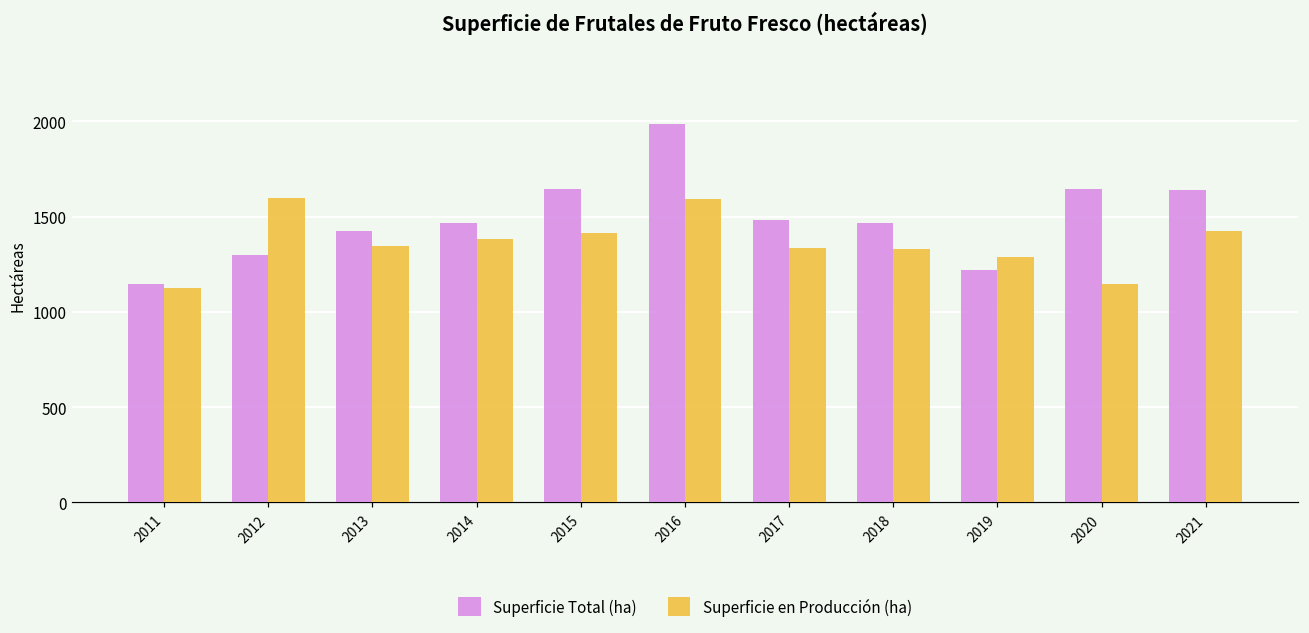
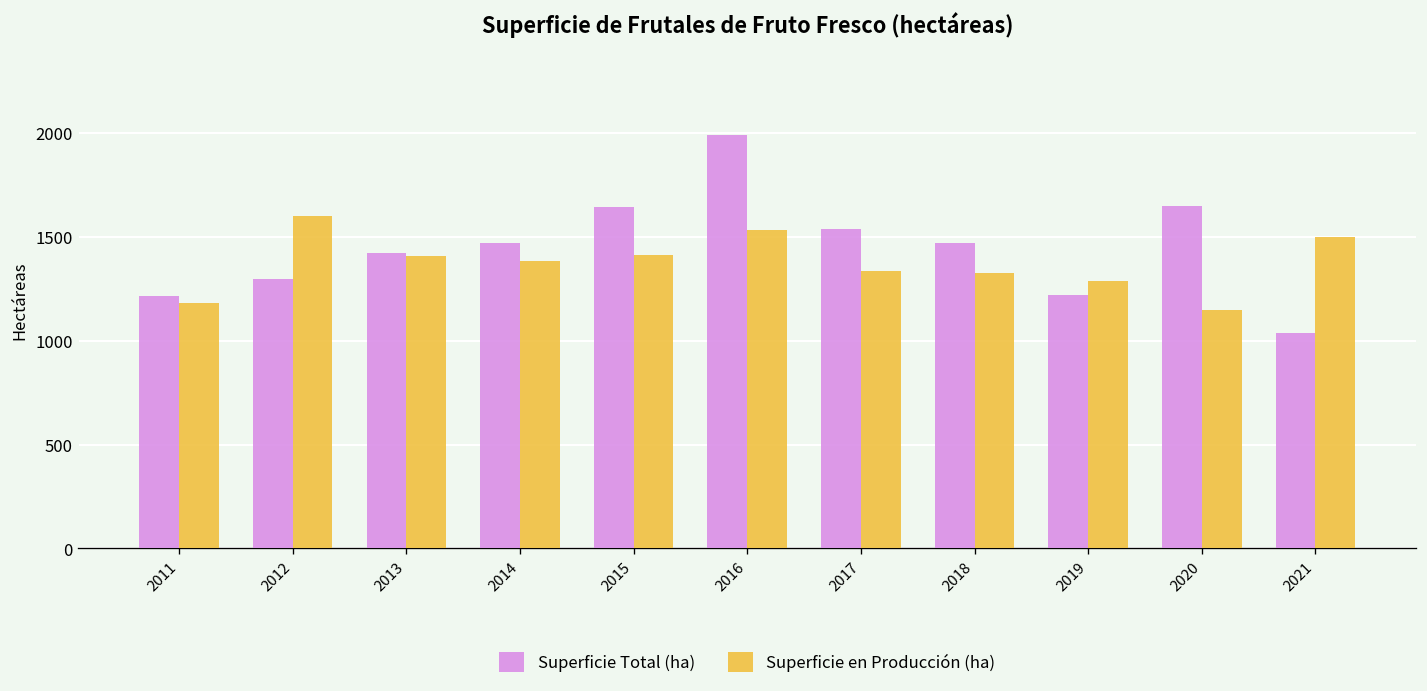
Superficie Total (ha), 2011: 1150 -> 1210
Superficie en Producción (ha), 2011: 1130 -> 1180
Superficie en Producción (ha), 2013: 1340 -> 1410
Superficie en Producción (ha), 2016: 1590 -> 1530
Superficie Total (ha), 2017: 1490 -> 1540
Superficie Total (ha), 2021: 1640 -> 1040
Superficie en Producción (ha), 2021: 1420 -> 1500
